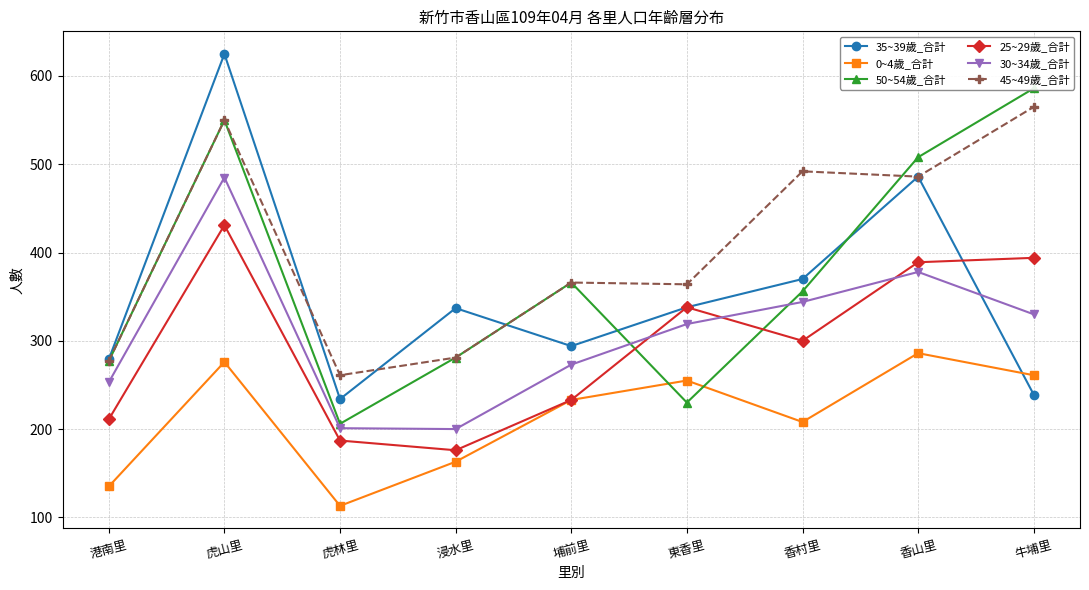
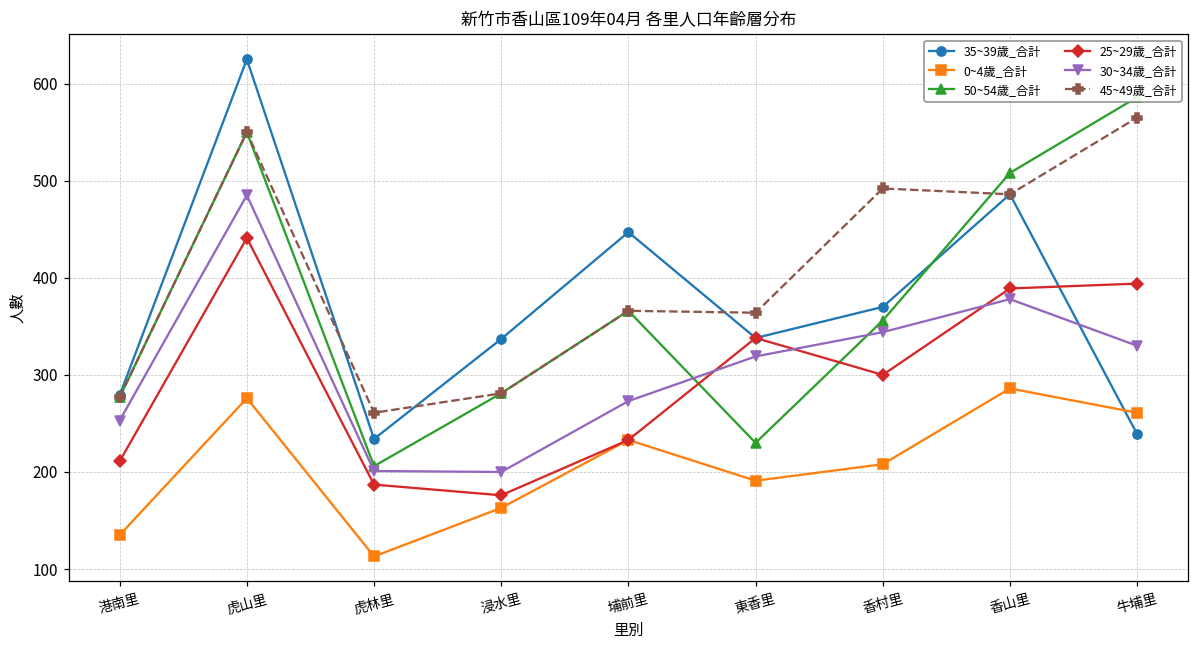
25~29歲_合計, 虎山里: 430 -> 440
35~39歲_合計, 埔前里: 290 -> 450
0~4歲_合計, 東香里: 260 -> 190
